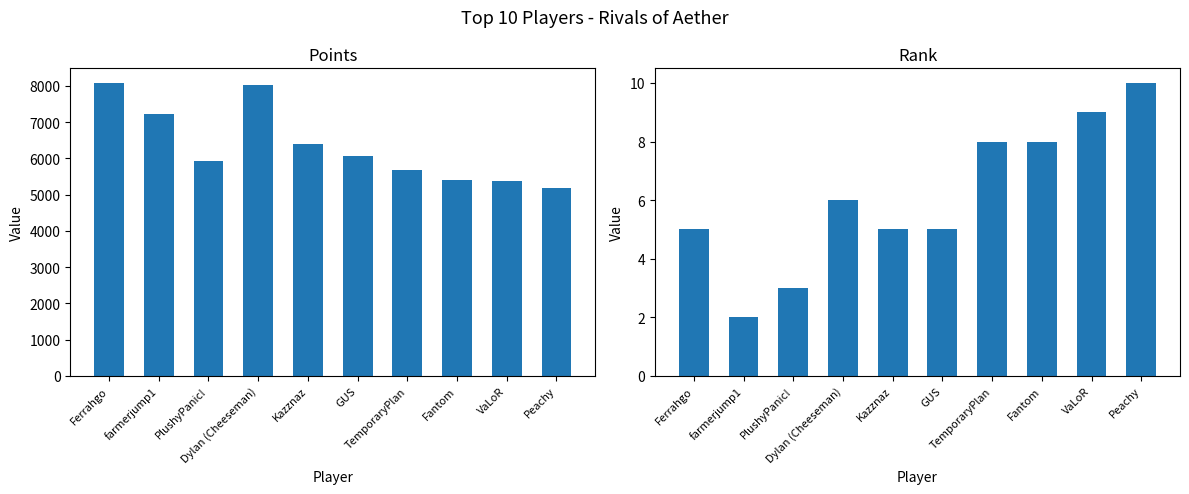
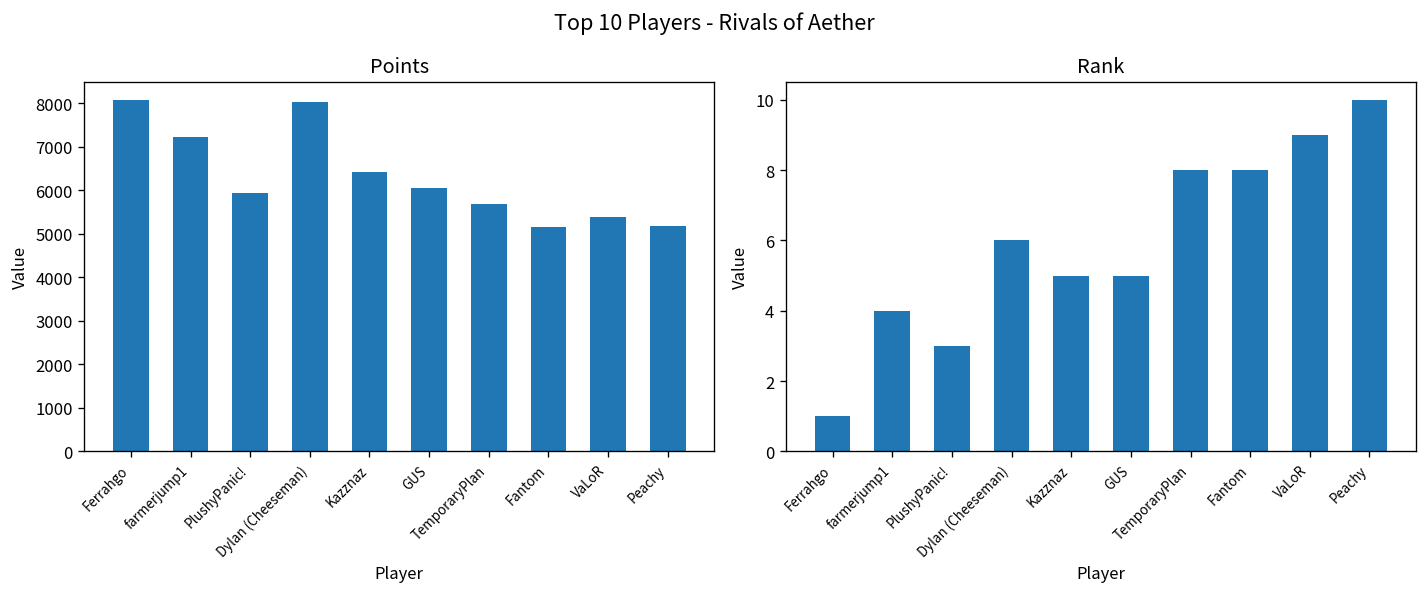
Points, Fantom: 5400 -> 5100
Rank, Ferrahgo: 5 -> 1
Rank, farmerjump1: 2 -> 4
